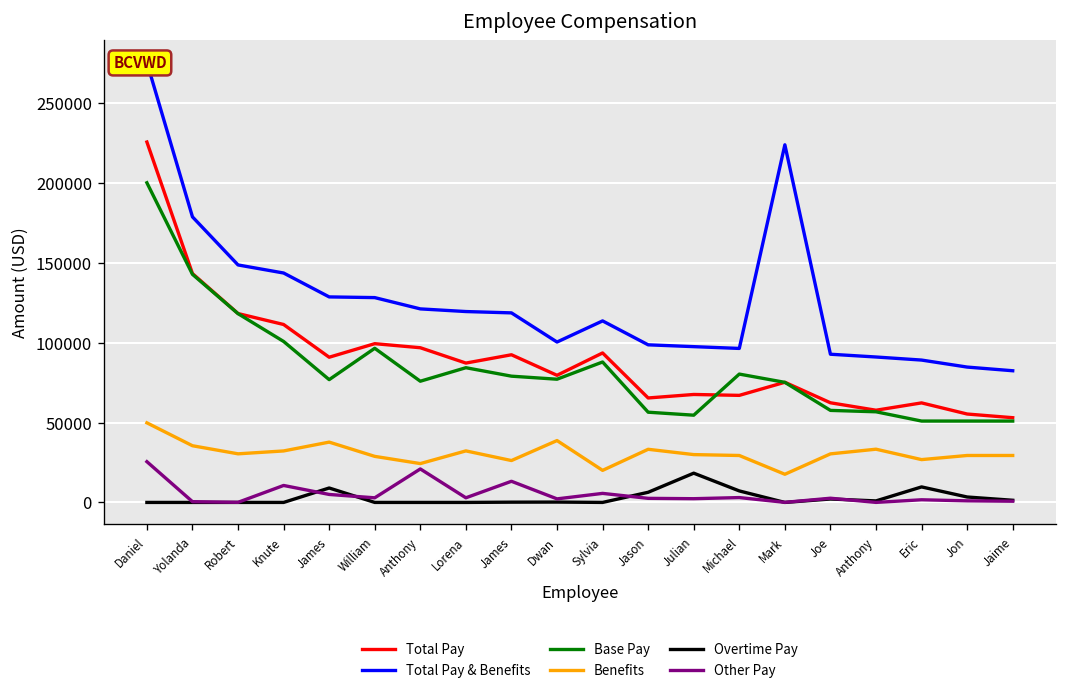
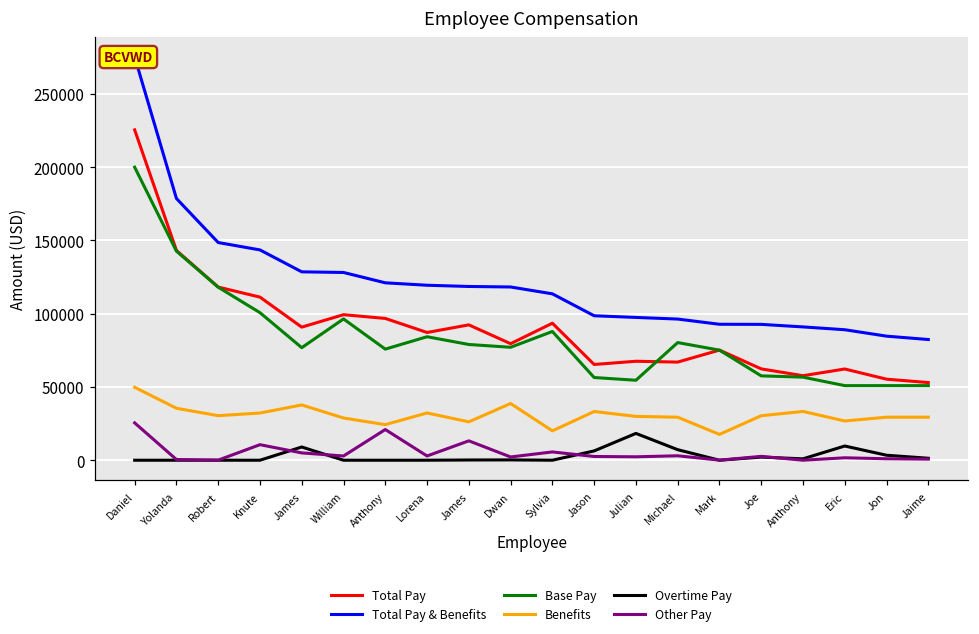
Total Pay & Benefits, Dwan: 100000 -> 118000
Total Pay & Benefits, Mark: 224000 -> 93000
